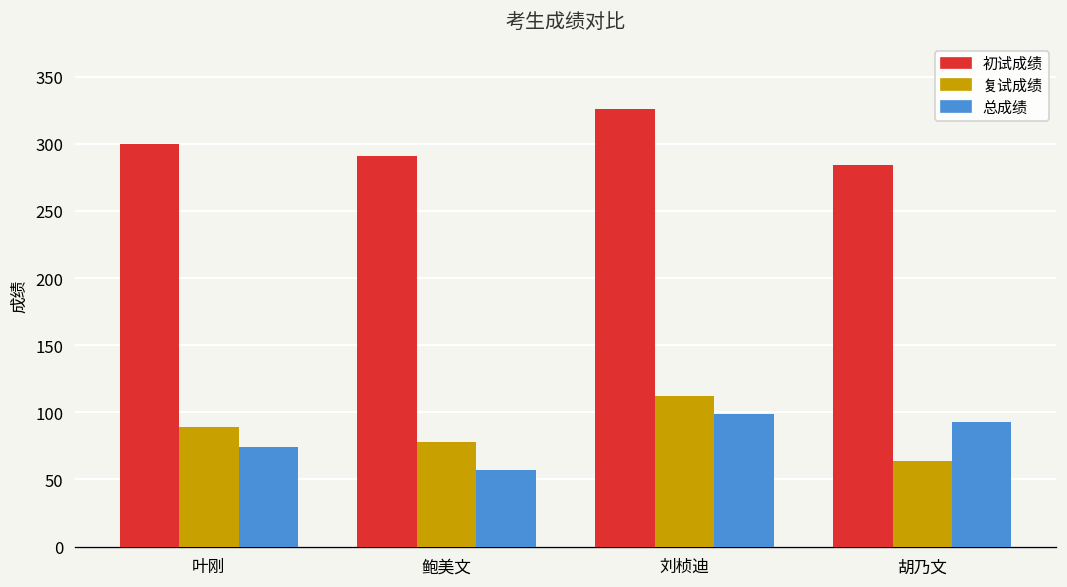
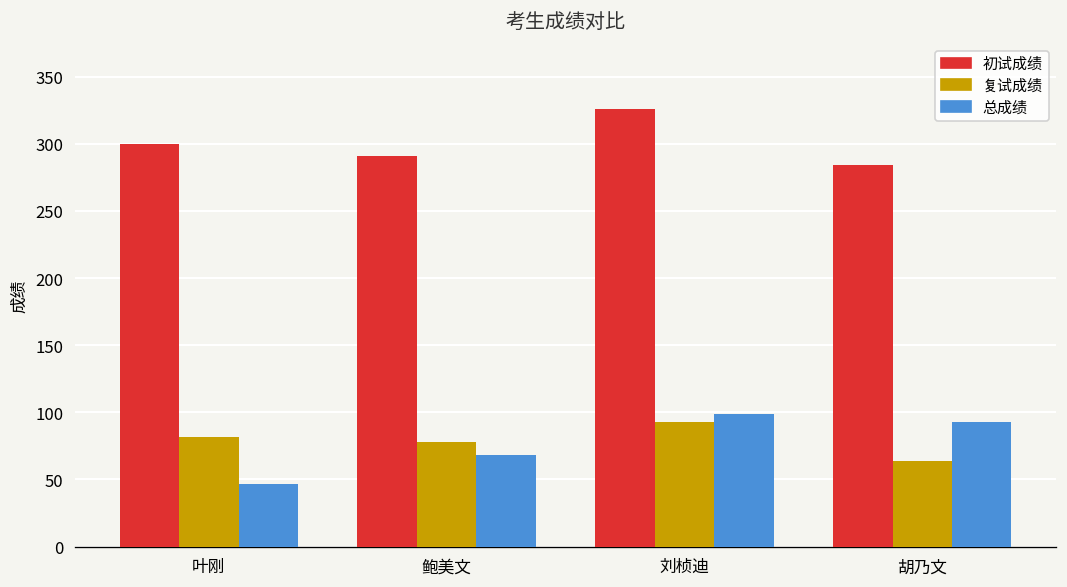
复试成绩, 叶刚: 89 -> 82
总成绩, 叶刚: 74 -> 47
总成绩, 鲍美文: 57 -> 68
复试成绩, 刘桢迪: 112 -> 93
